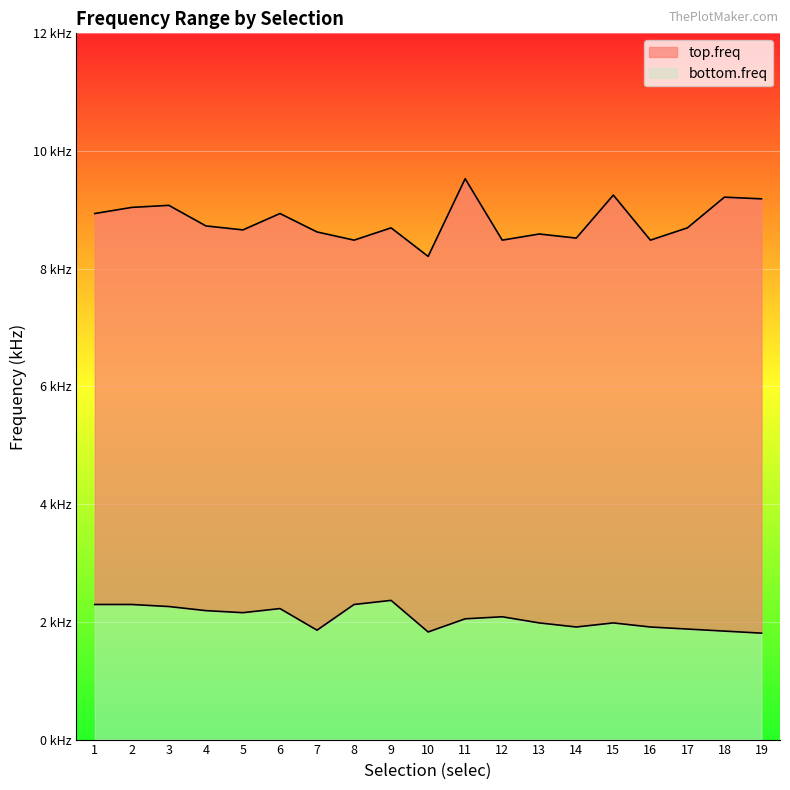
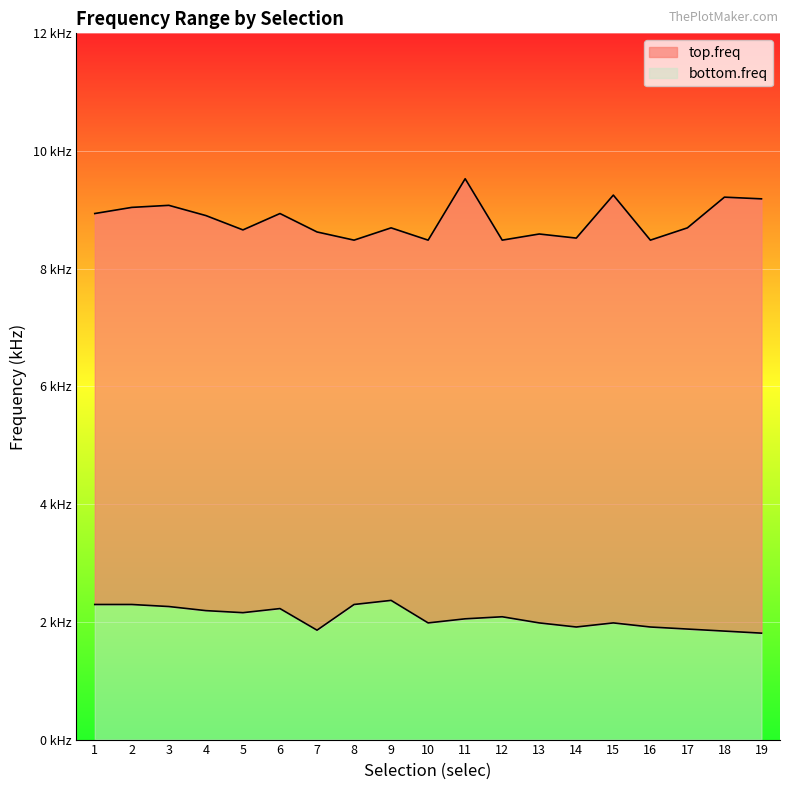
top.freq, 4: 8.7 kHz -> 8.9 kHz
top.freq, 10: 8.2 kHz -> 8.5 kHz
bottom.freq, 10: 1.8 kHz -> 2.0 kHz
